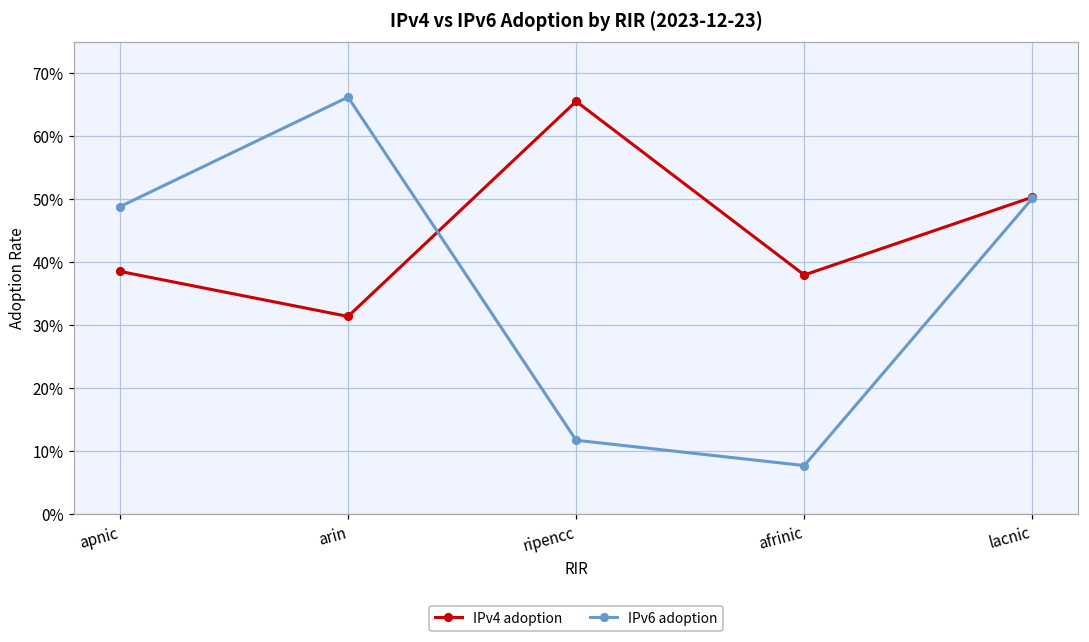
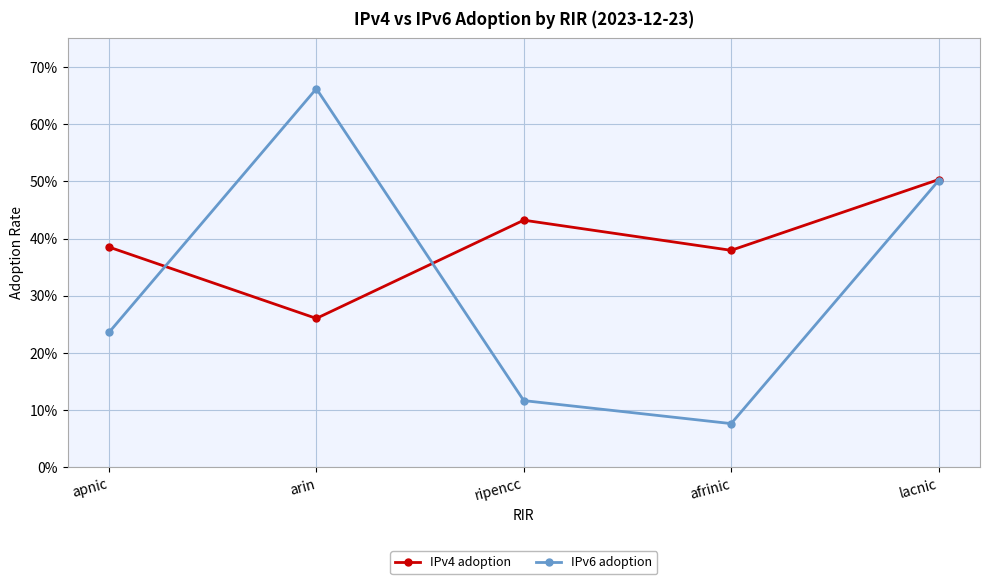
IPv6 adoption, apnic: 49% -> 24%
IPv4 adoption, arin: 31% -> 26%
IPv4 adoption, ripencc: 66% -> 43%
